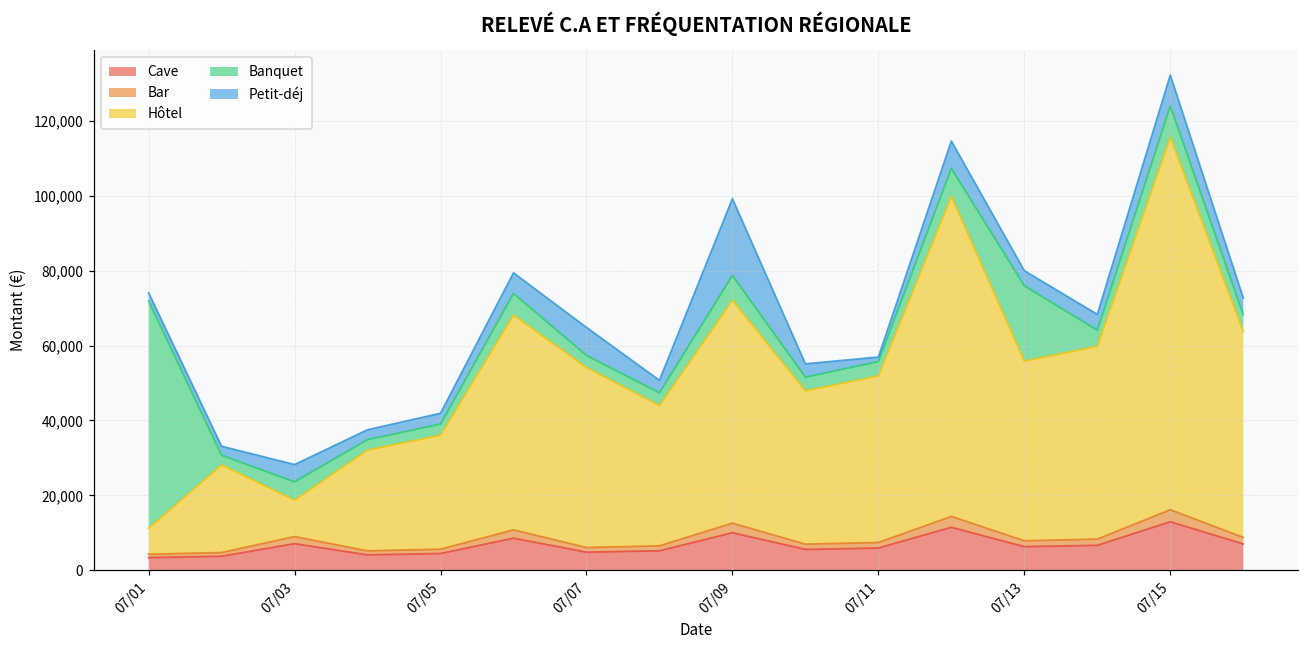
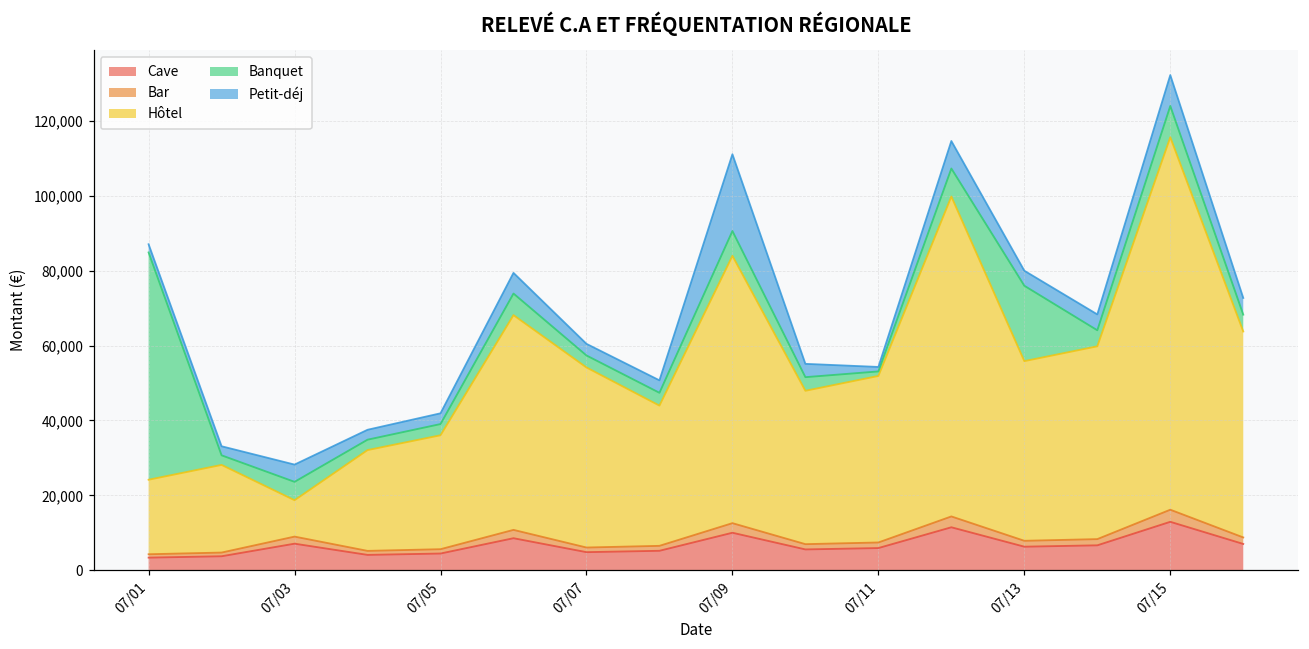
Hôtel, 07/01: 7,000 -> 20,000
Petit-déj, 07/07: 7,000 -> 3,000
Hôtel, 07/09: 60,000 -> 71,000
Banquet, 07/11: 4,000 -> 1,000
